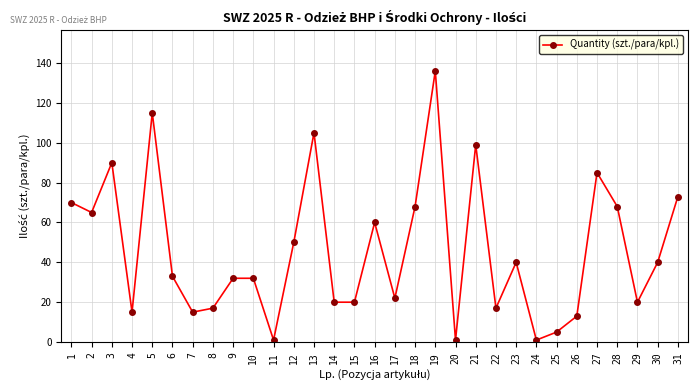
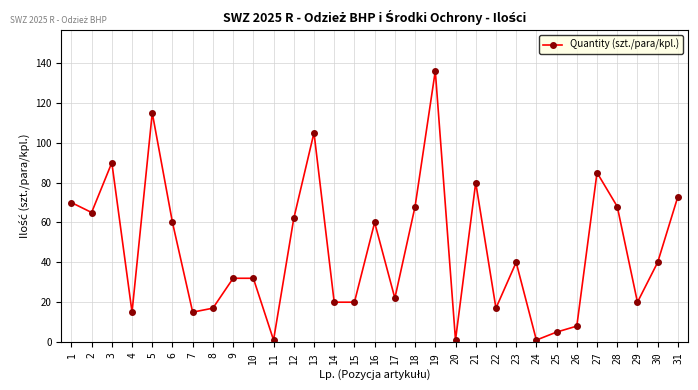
6: 33 -> 60
12: 50 -> 62
21: 99 -> 80
26: 13 -> 8
